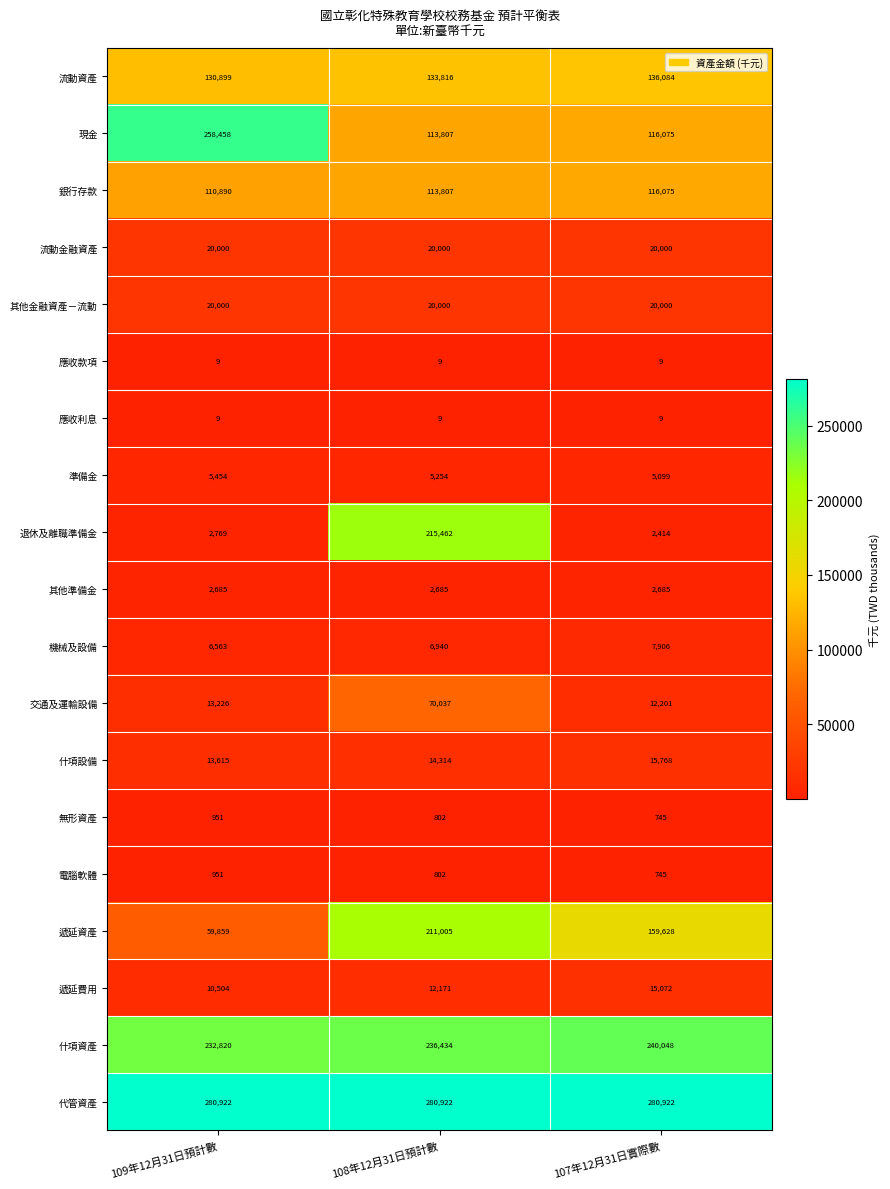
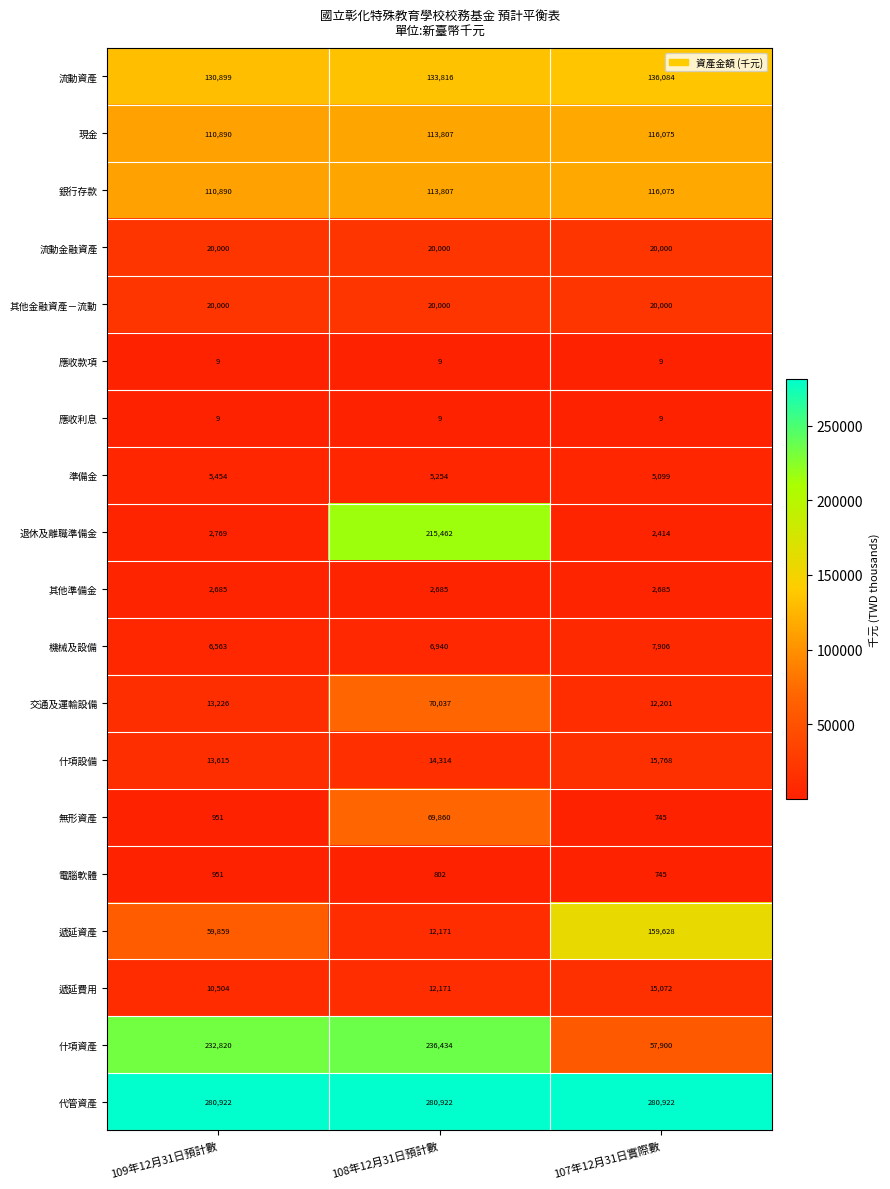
現金, 109年12月31日預計數: 258,458 -> 110,890
無形資產, 108年12月31日預計數: 802 -> 69,860
遞延資產, 108年12月31日預計數: 211,005 -> 12,171
什項資產, 107年12月31日實際數: 240,048 -> 57,900
